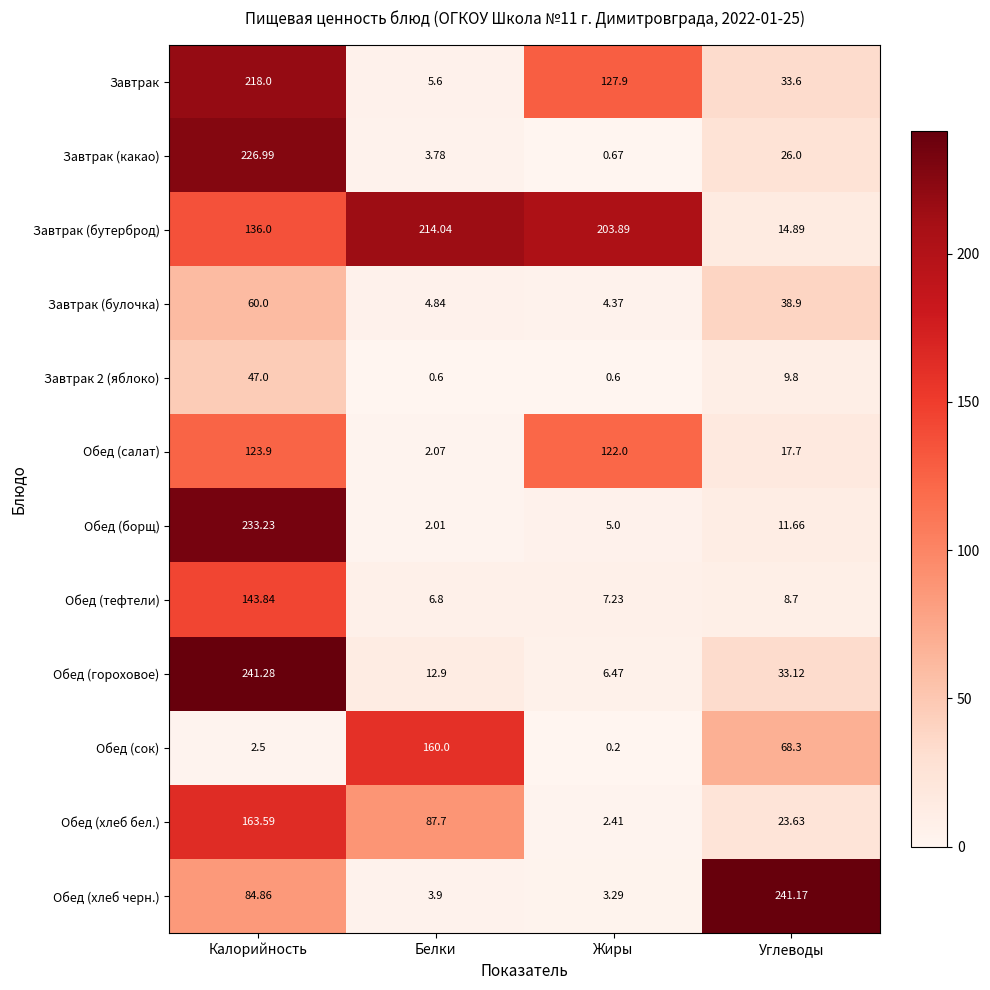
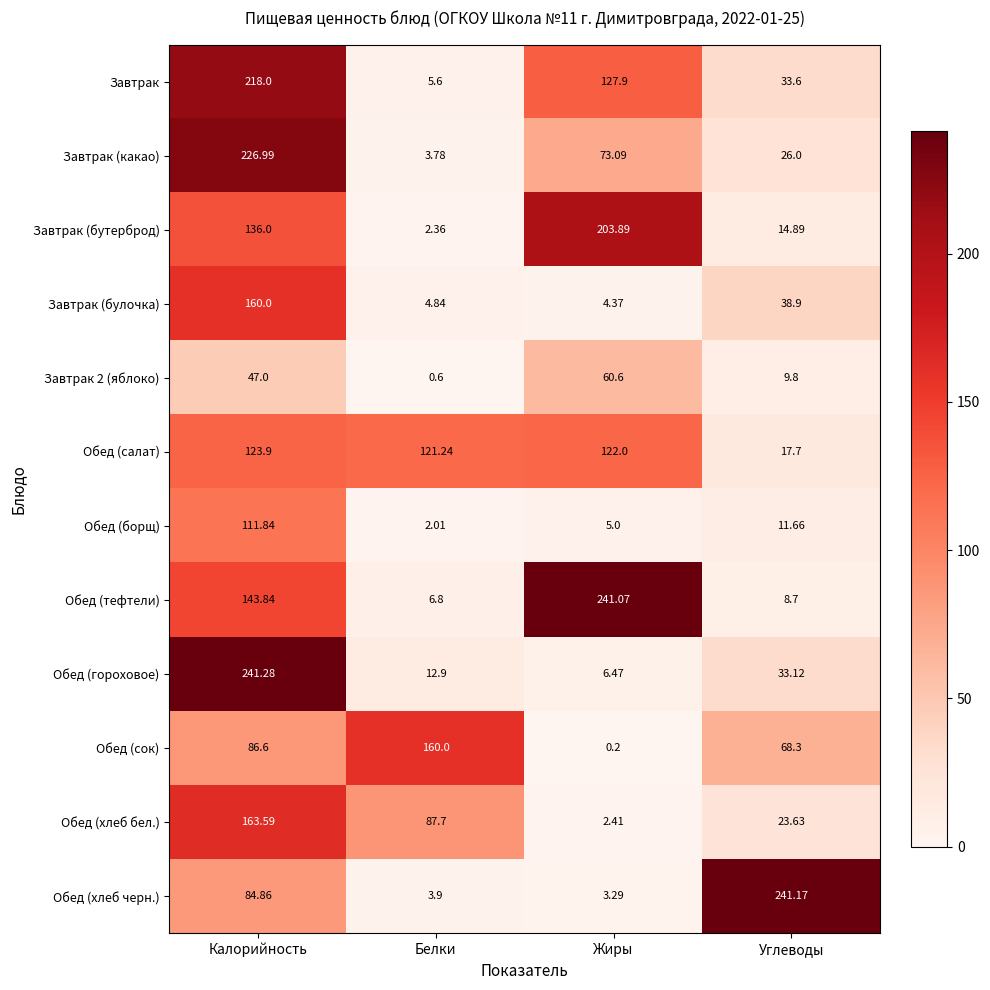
Завтрак (какао), Жиры: 0.67 -> 73.09
Завтрак (бутерброд), Белки: 214.04 -> 2.36
Завтрак (булочка), Калорийность: 60.0 -> 160.0
Завтрак 2 (яблоко), Жиры: 0.6 -> 60.6
Обед (салат), Белки: 2.07 -> 121.24
Обед (борщ), Калорийность: 233.23 -> 111.84
Обед (тефтели), Жиры: 7.23 -> 241.07
Обед (сок), Калорийность: 2.5 -> 86.6
